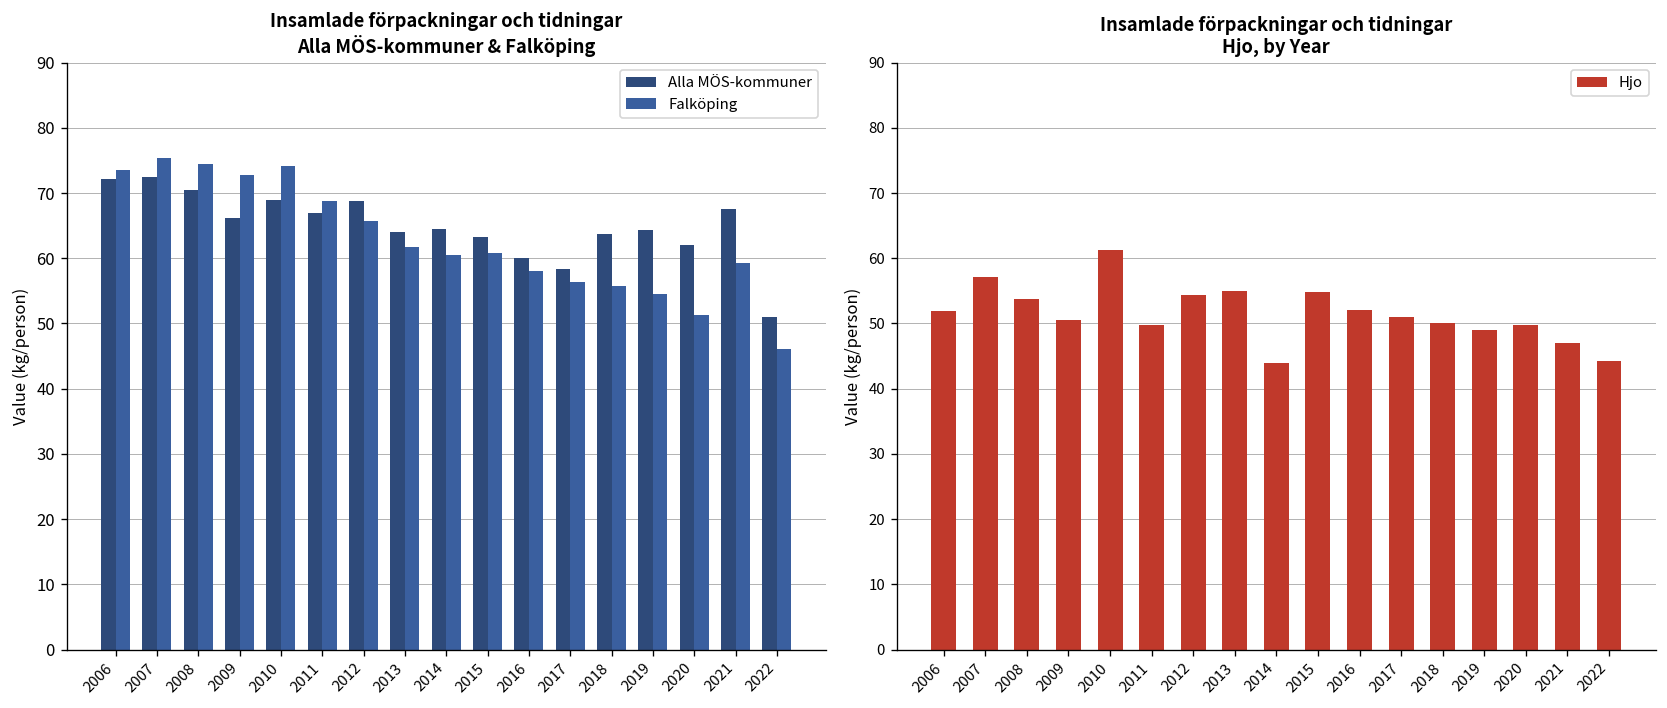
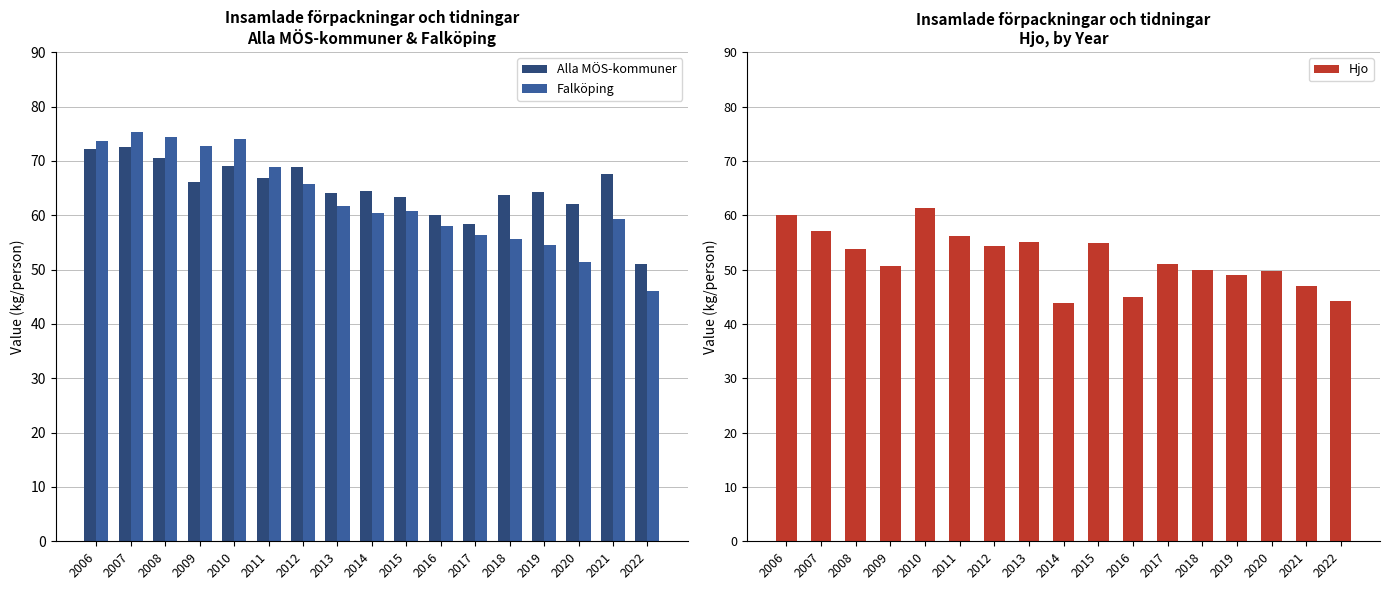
Insamlade förpackningar och tidningar Hjo, by Year, 2006: 52 -> 60
Insamlade förpackningar och tidningar Hjo, by Year, 2011: 50 -> 56
Insamlade förpackningar och tidningar Hjo, by Year, 2016: 52 -> 45
